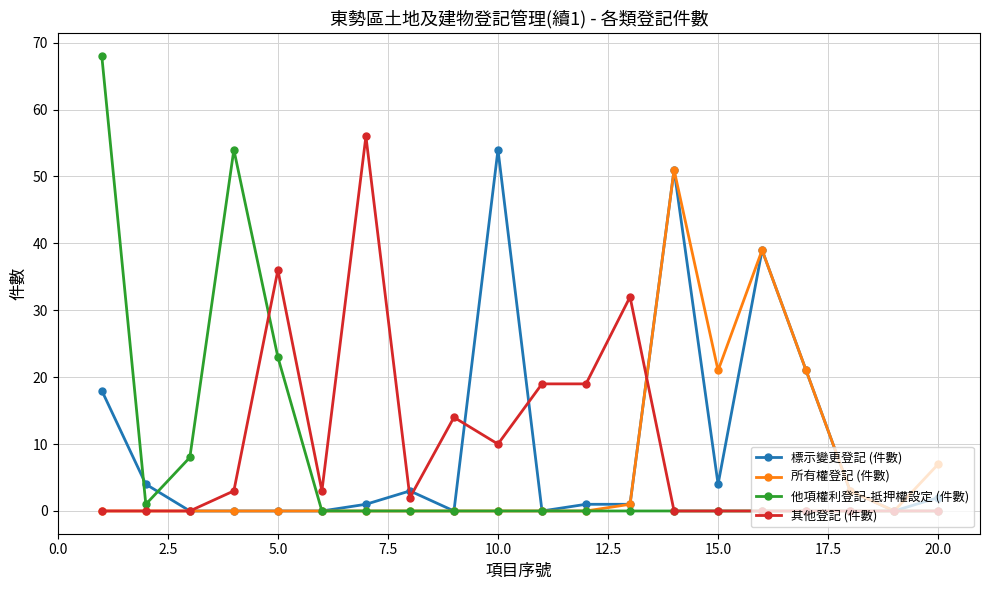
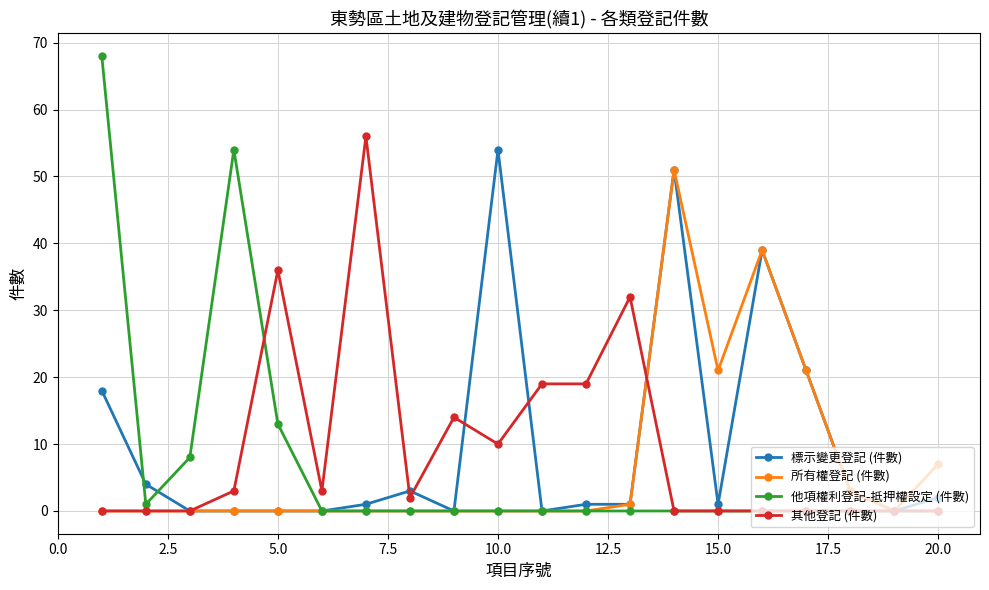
他項權利登記-抵押權設定 (件數), 5.0: 23 -> 13
標示變更登記 (件數), 15.0: 4 -> 1
